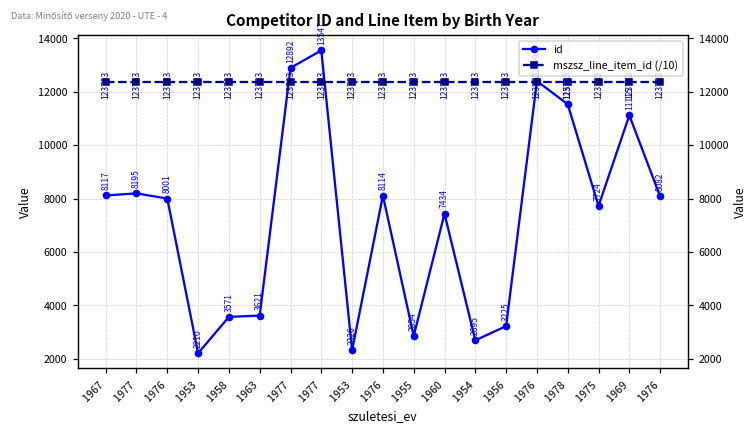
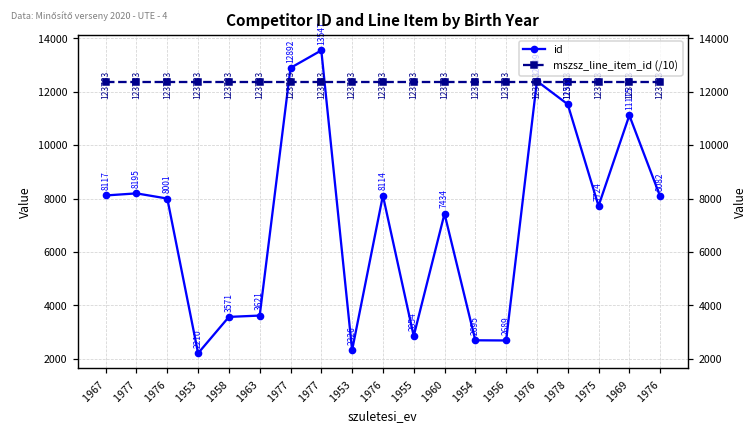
id, 1956: 3225 -> 2689
